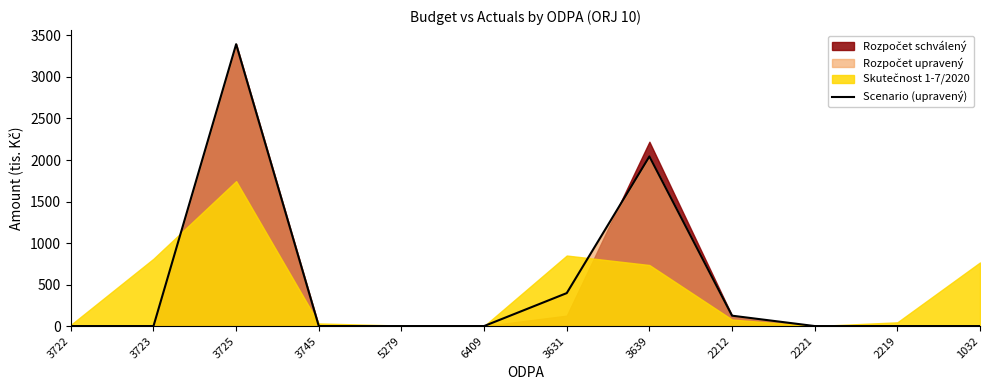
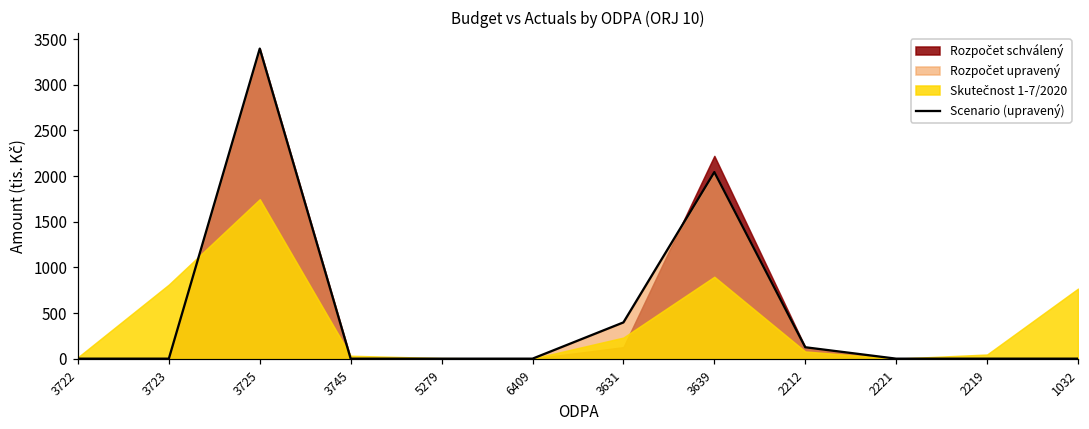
Skutečnost 1-7/2020, 3631: 800 -> 200
Skutečnost 1-7/2020, 3639: 700 -> 900
